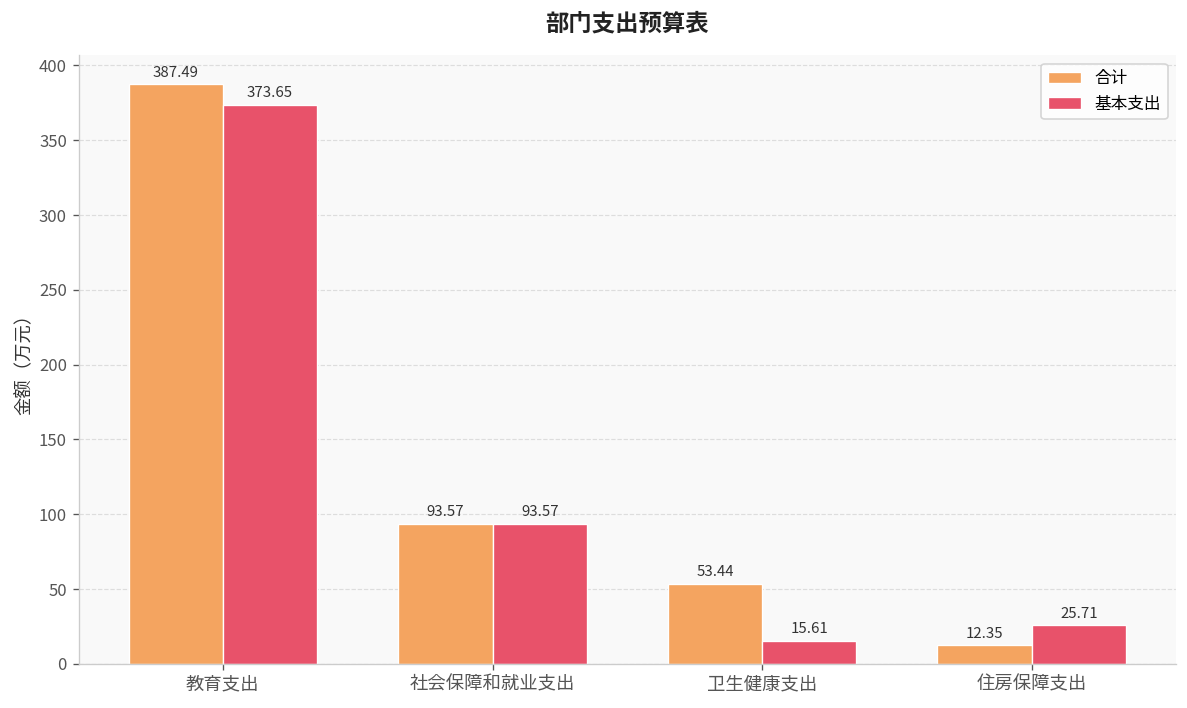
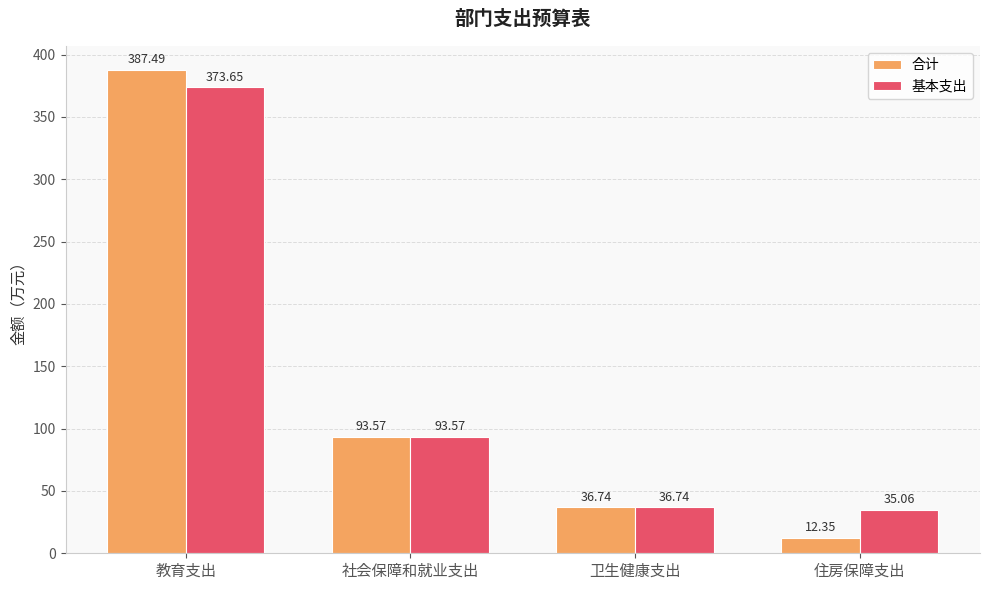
合计, 卫生健康支出: 53.44 -> 36.74
基本支出, 卫生健康支出: 15.61 -> 36.74
基本支出, 住房保障支出: 25.71 -> 35.06
